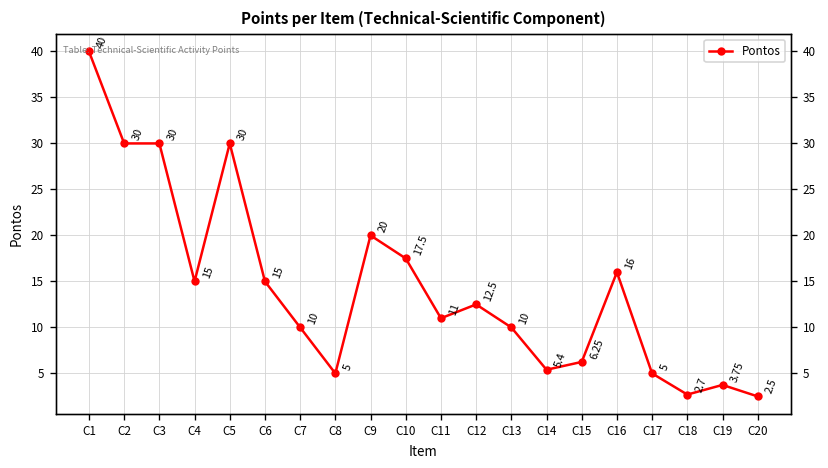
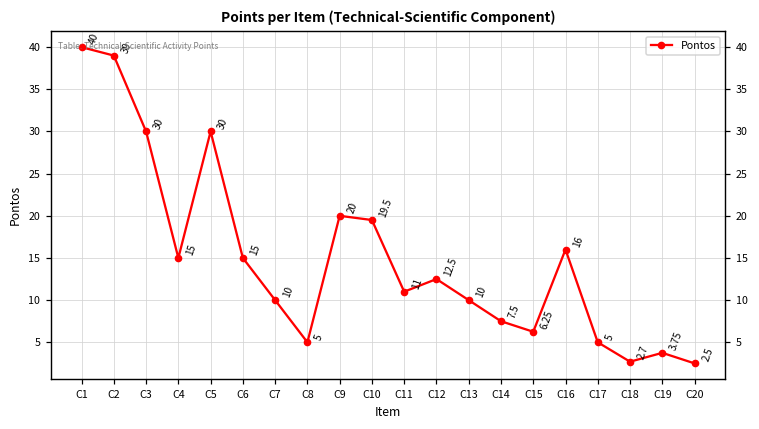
C2: 30 -> 39
C10: 17.5 -> 19.5
C14: 5.4 -> 7.5
